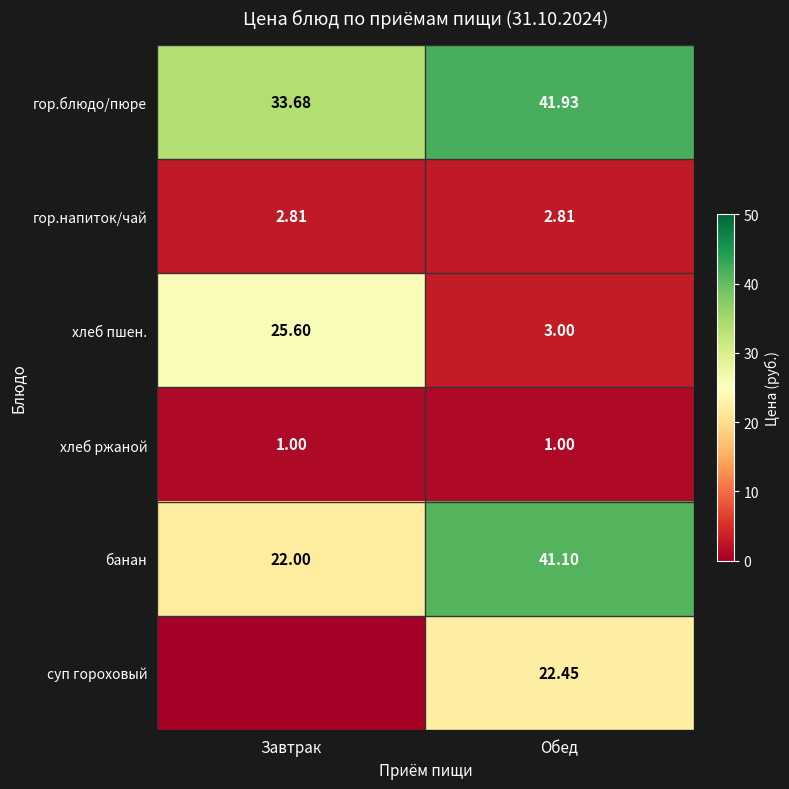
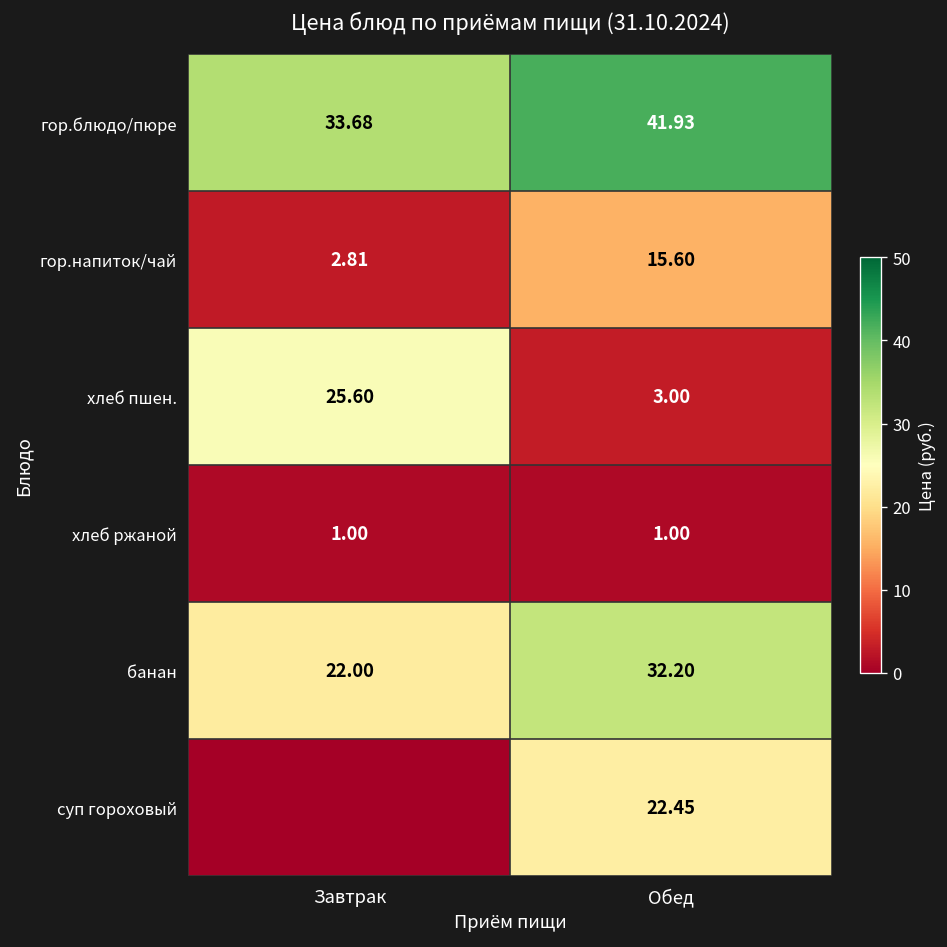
гор.напиток/чай, Обед: 2.81 -> 15.60
банан, Обед: 41.10 -> 32.20
